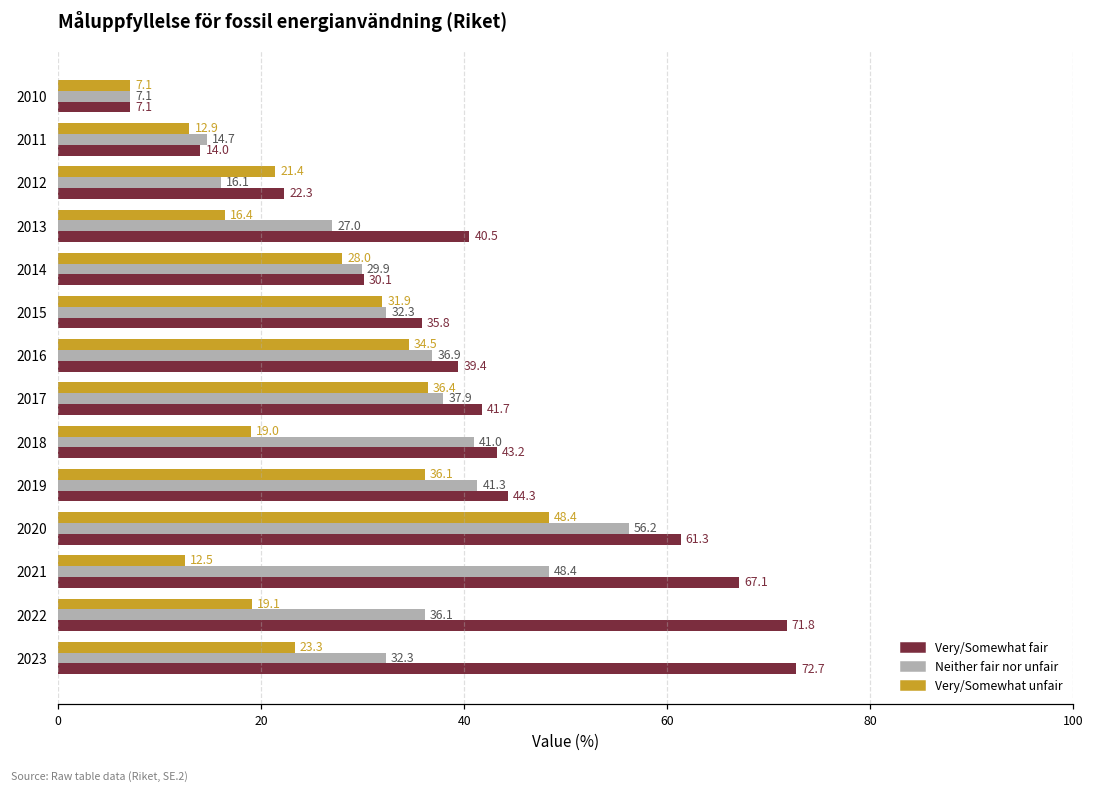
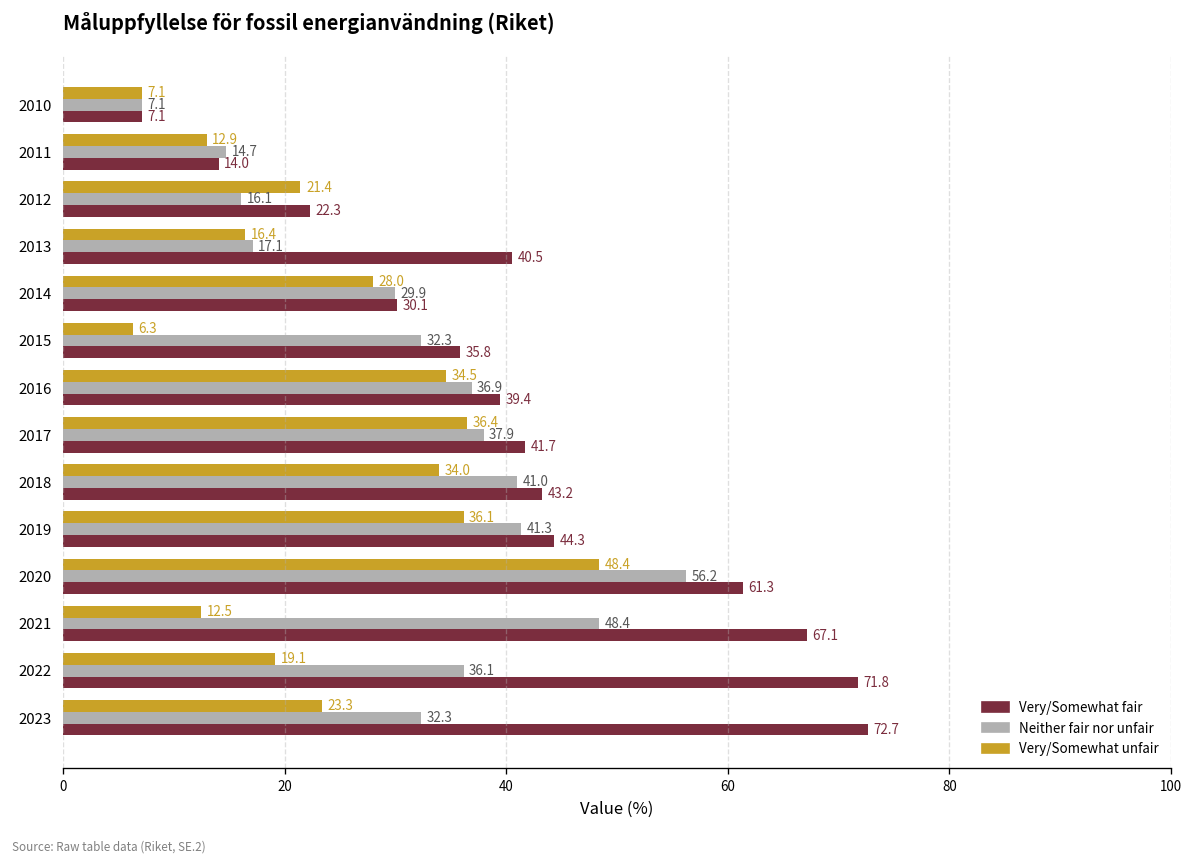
Neither fair nor unfair, 2013: 27.0 -> 17.1
Very/Somewhat unfair, 2015: 31.9 -> 6.3
Very/Somewhat unfair, 2018: 19.0 -> 34.0
